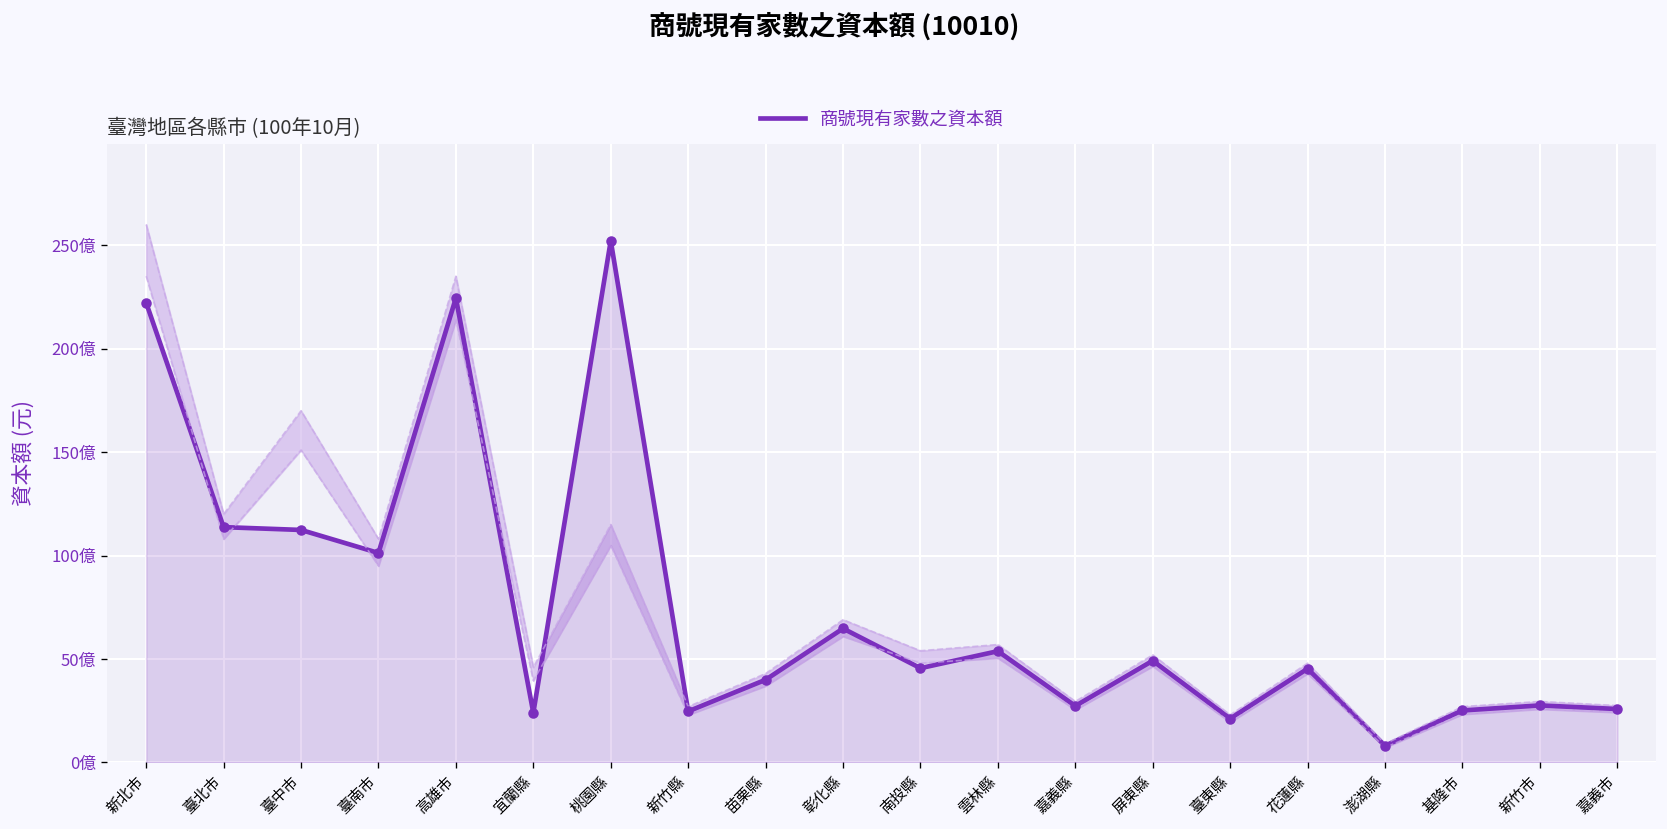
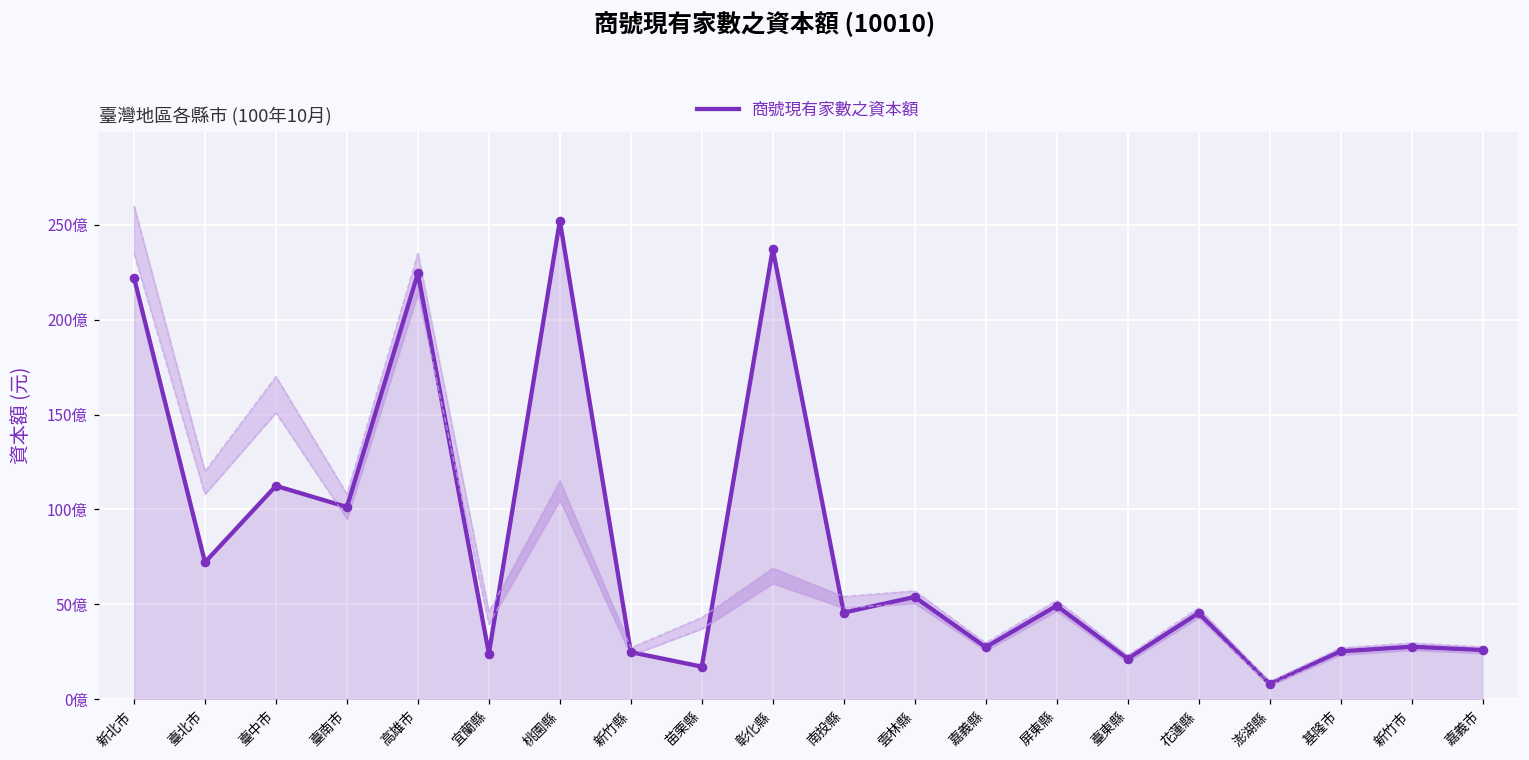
商號現有家數之資本額, 臺北市: 114億 -> 72億
商號現有家數之資本額, 苗栗縣: 40億 -> 17億
商號現有家數之資本額, 彰化縣: 65億 -> 237億
